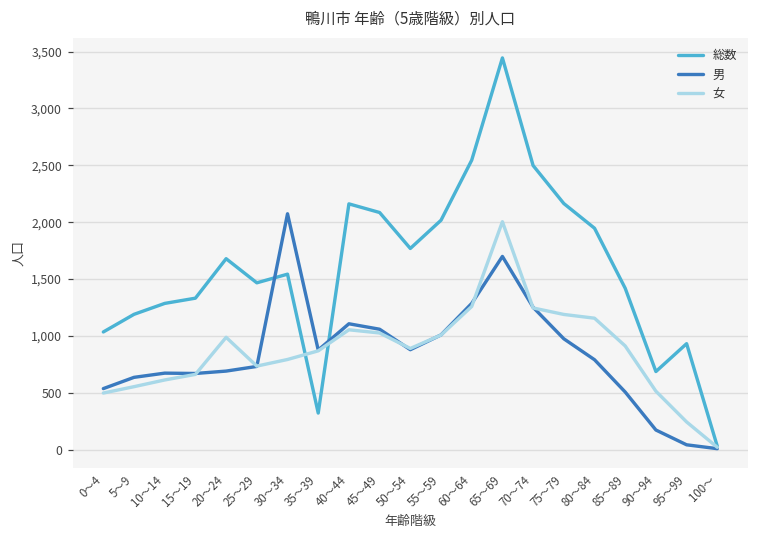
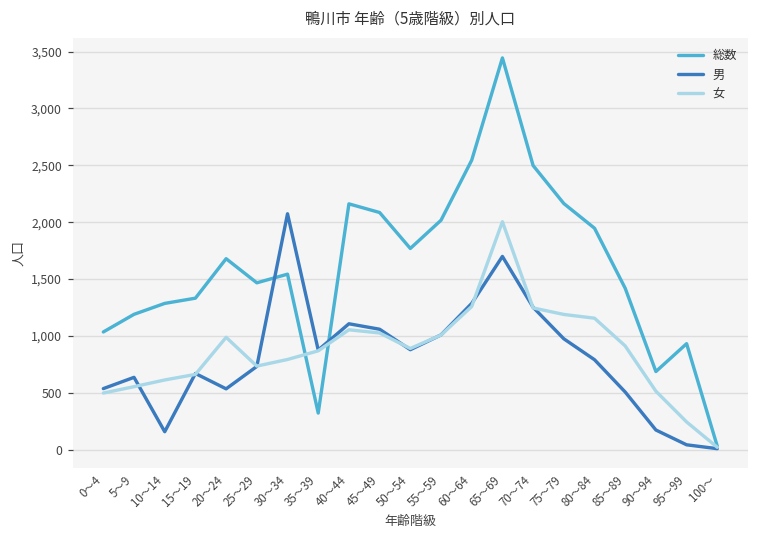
男, 10～14: 670 -> 160
男, 20～24: 690 -> 540
